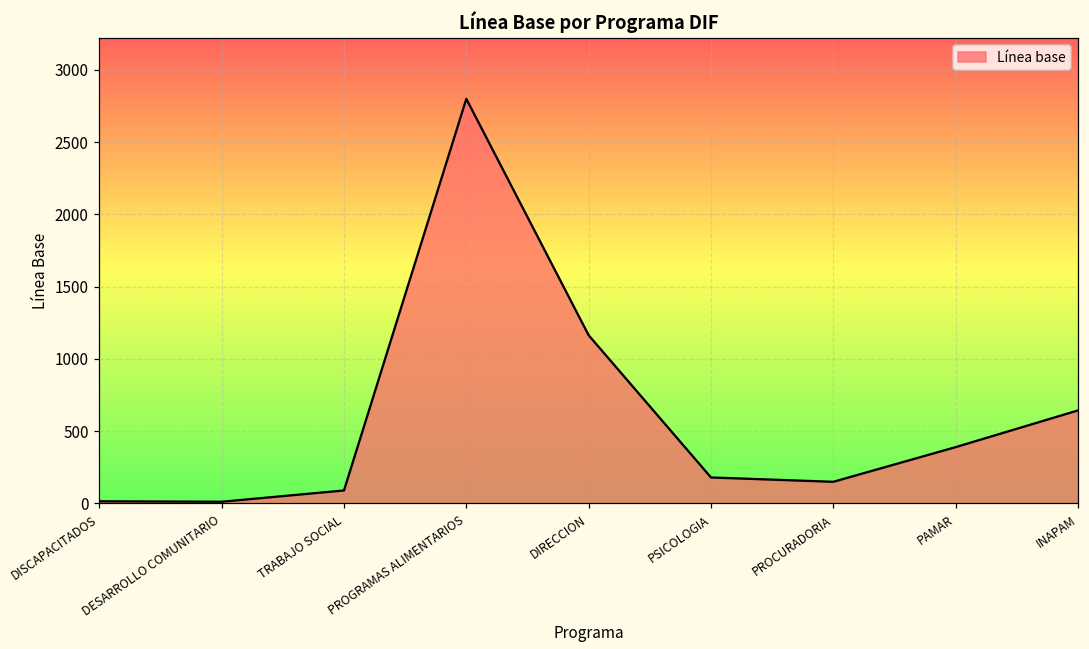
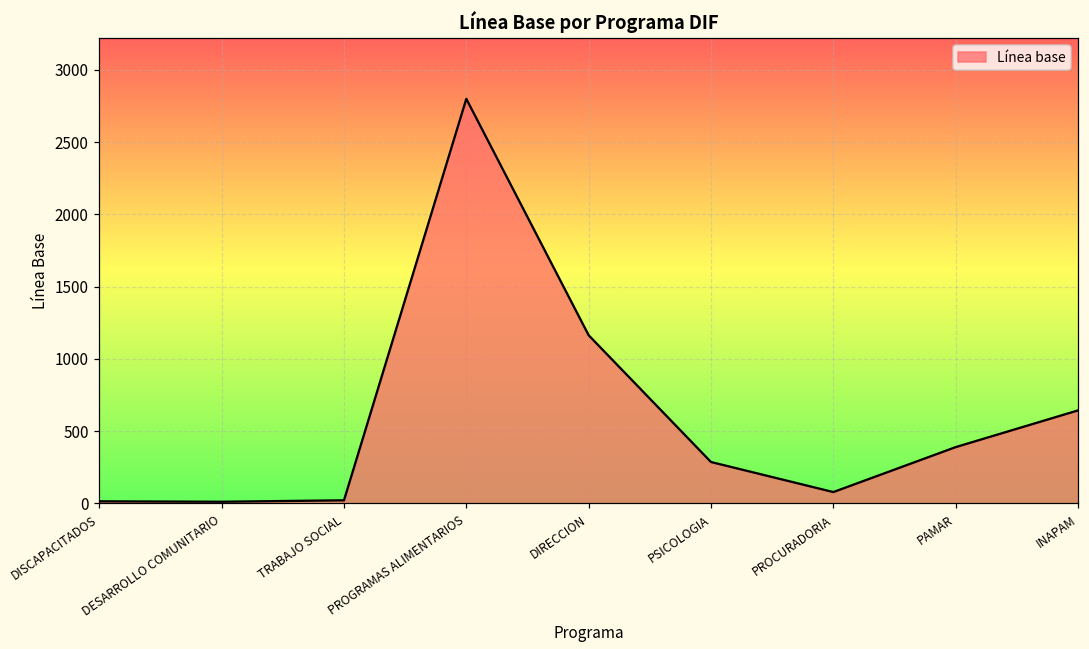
TRABAJO SOCIAL: 90 -> 20
PSICOLOGIA: 180 -> 290
PROCURADORIA: 150 -> 80
